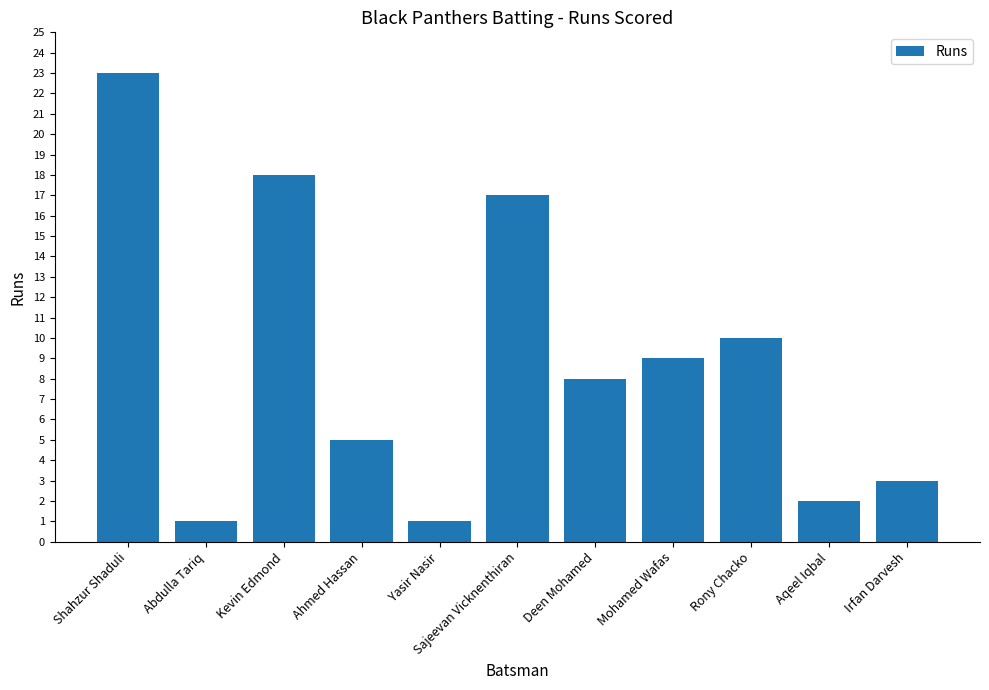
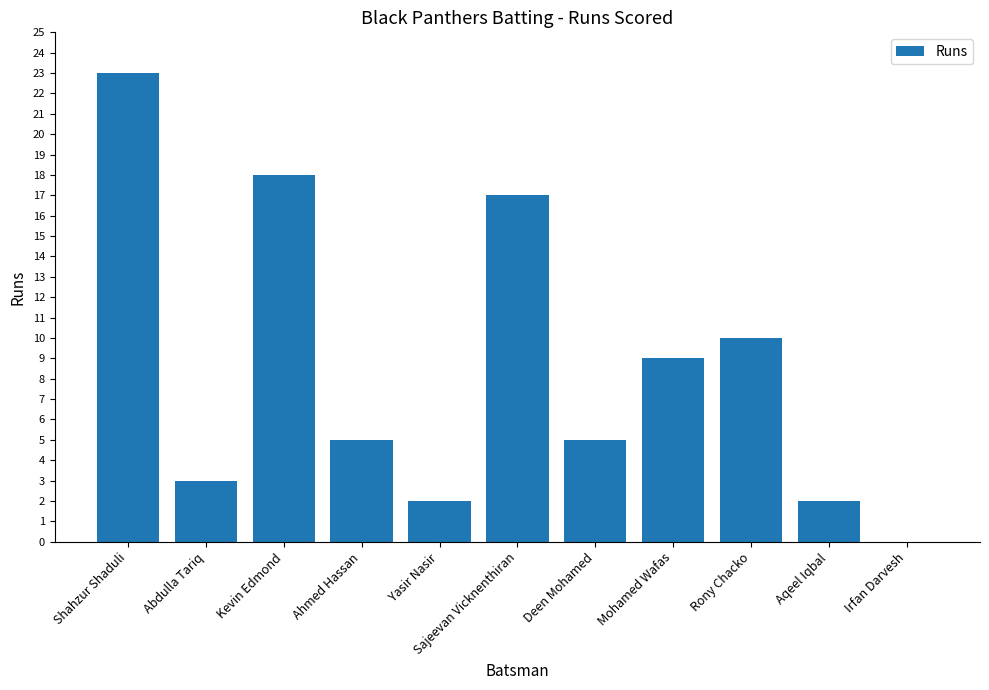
Abdulla Tariq: 1 -> 3
Yasir Nasir: 1 -> 2
Deen Mohamed: 8 -> 5
Irfan Darvesh: 3 -> 0
